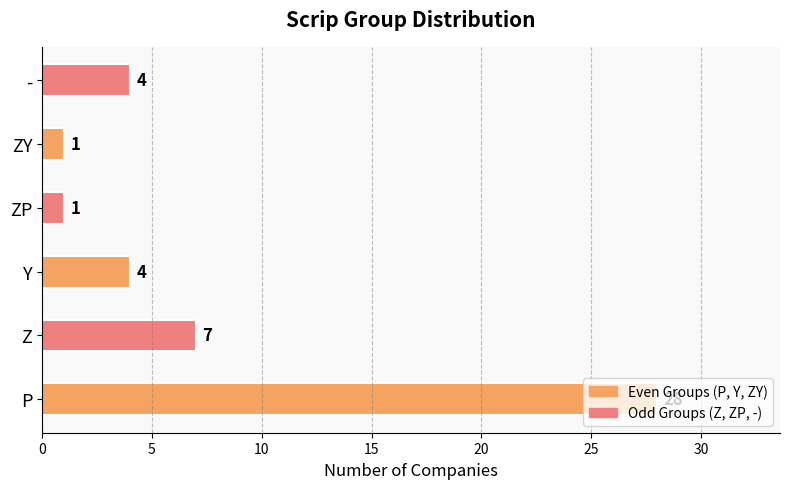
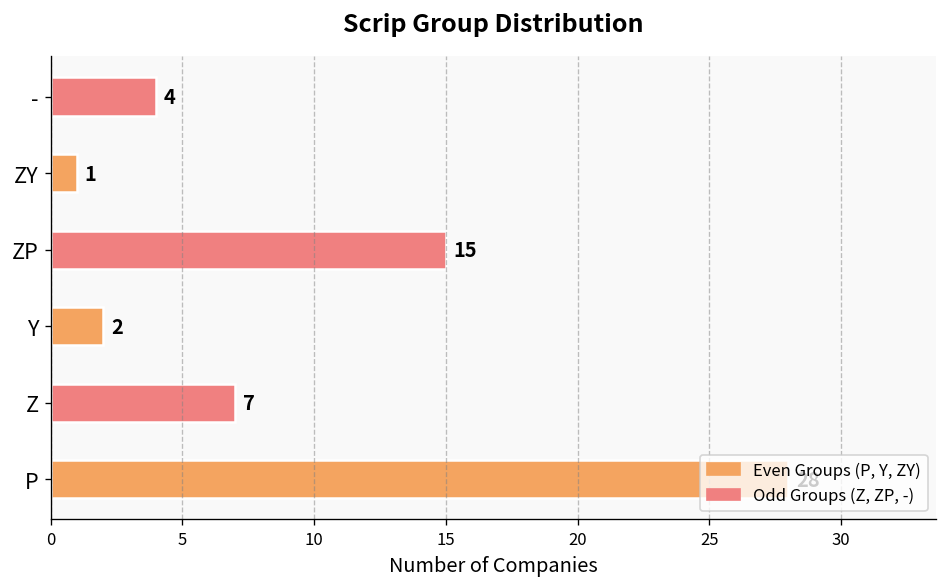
ZP: 1 -> 15
Y: 4 -> 2
